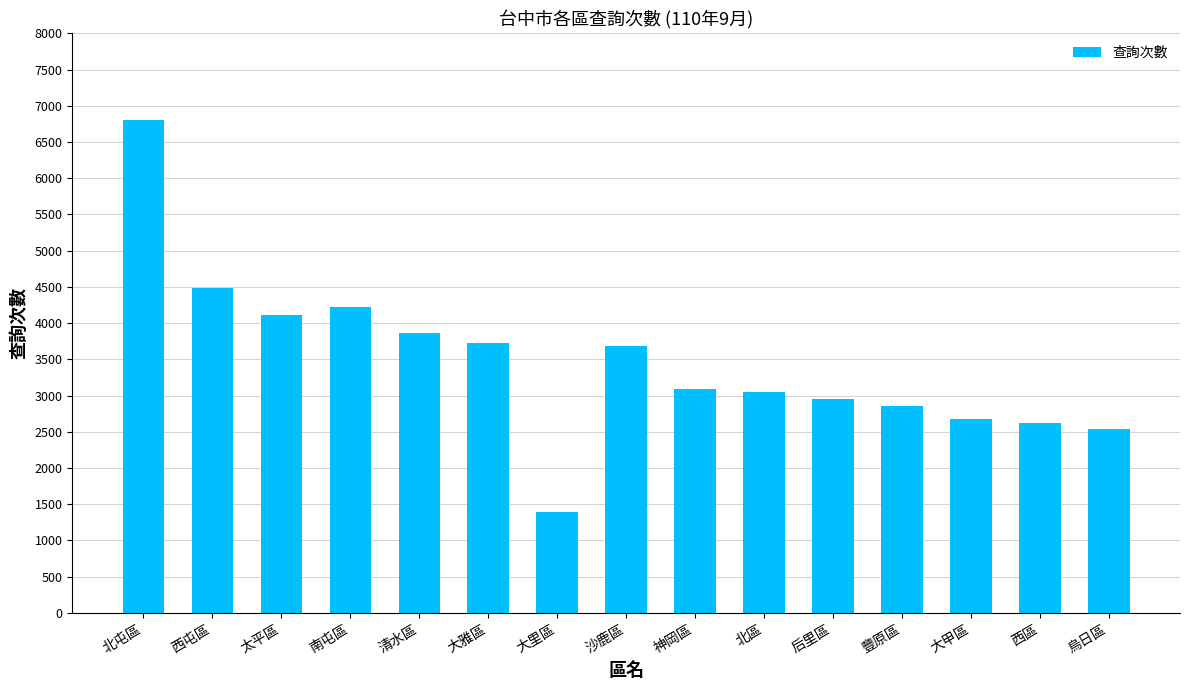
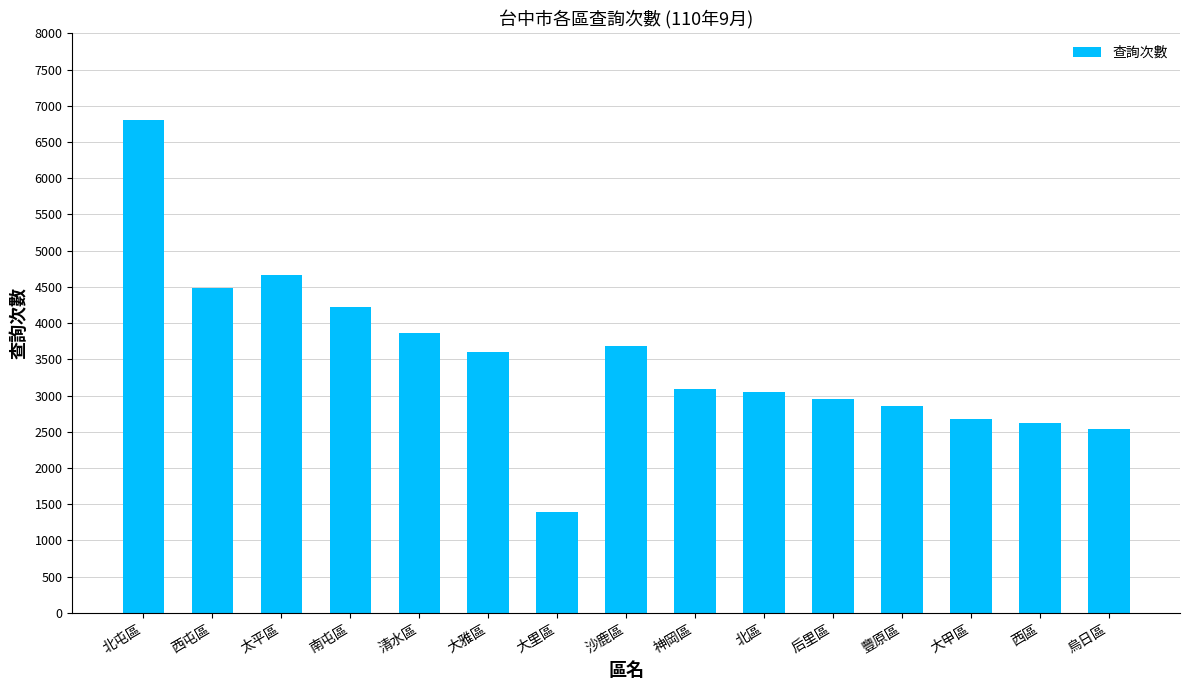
太平區: 4100 -> 4700
大雅區: 3700 -> 3600
